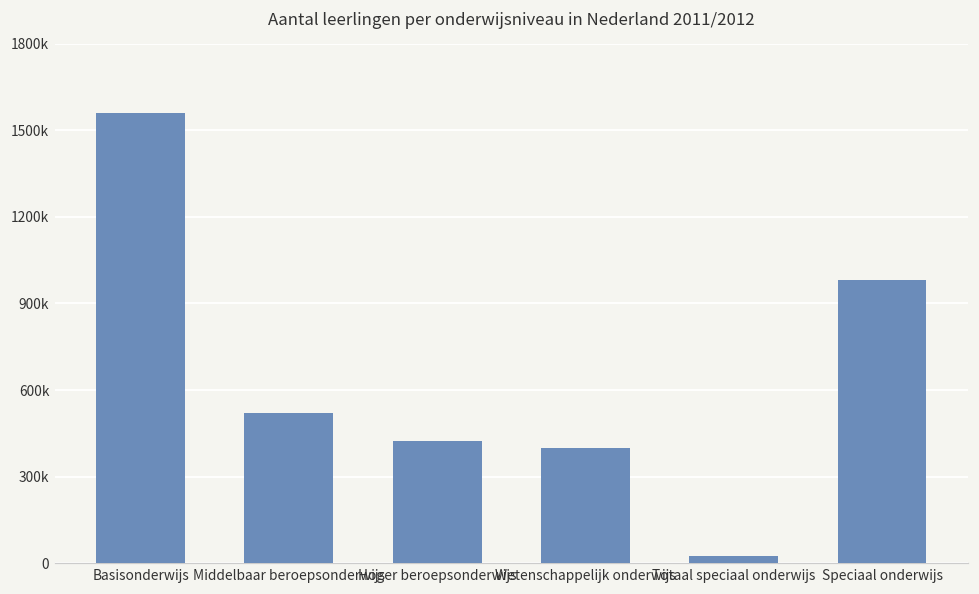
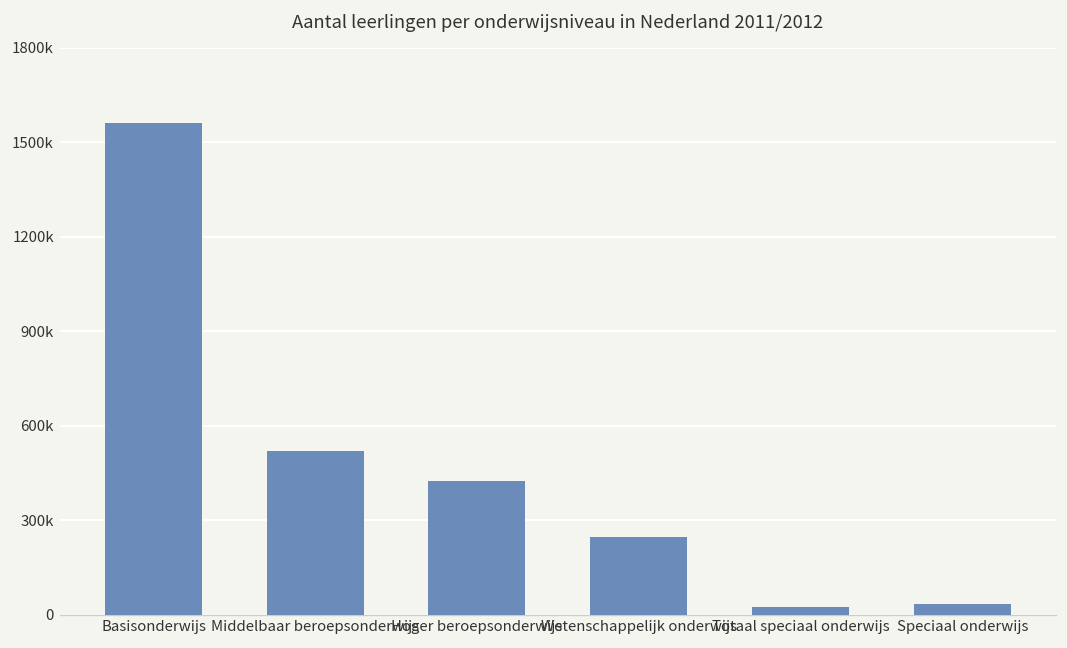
Wetenschappelijk onderwijs: 400000 -> 250000
Speciaal onderwijs: 980000 -> 30000
